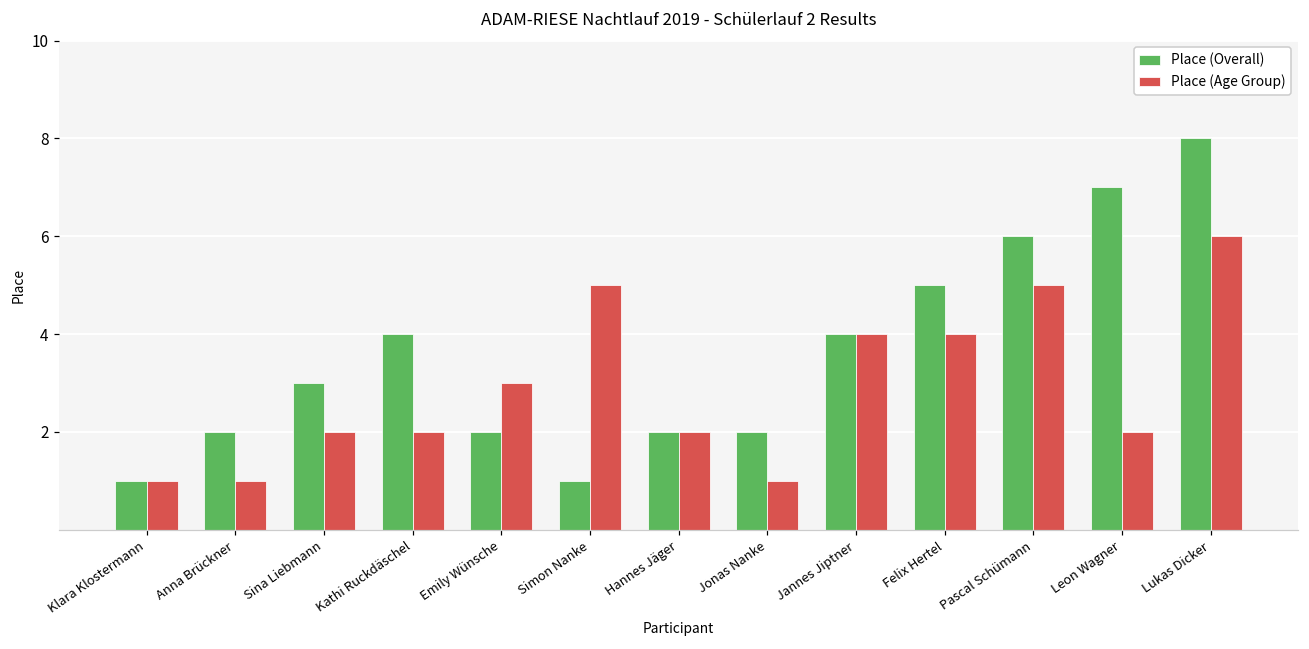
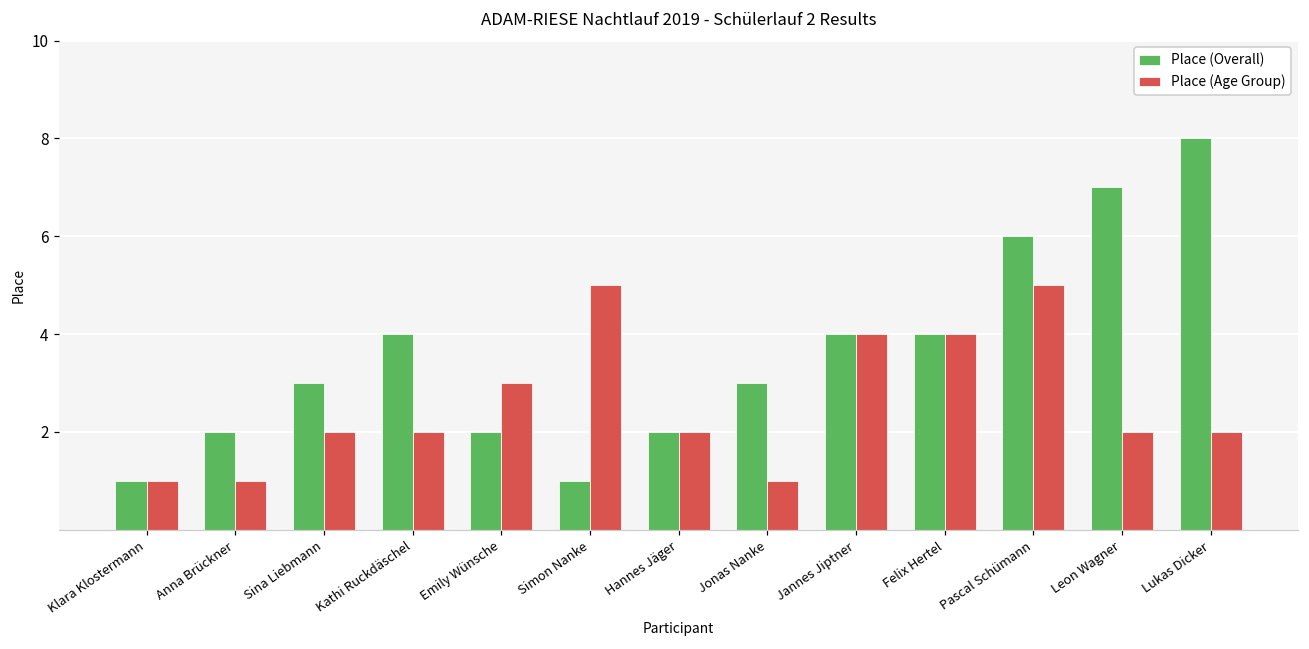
Place (Overall), Jonas Nanke: 2 -> 3
Place (Overall), Felix Hertel: 5 -> 4
Place (Age Group), Lukas Dicker: 6 -> 2
